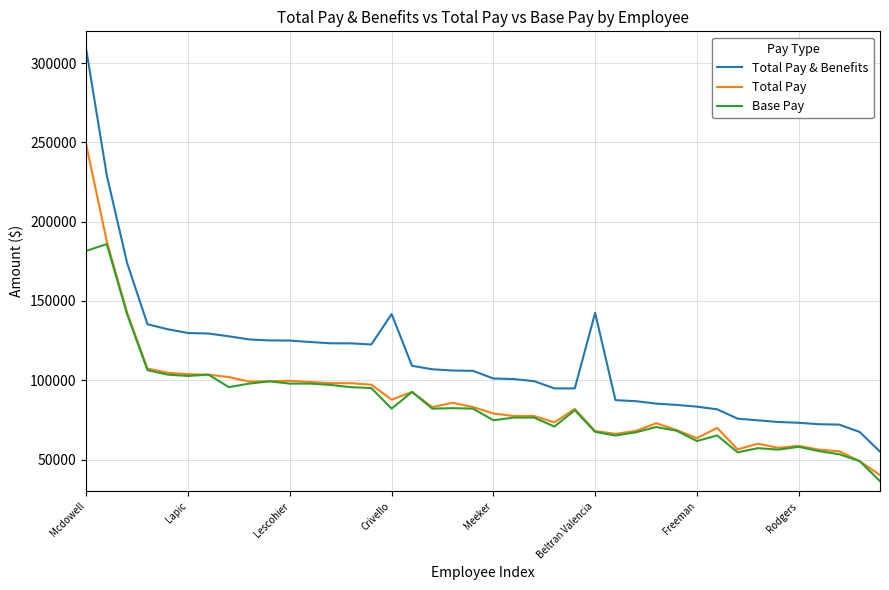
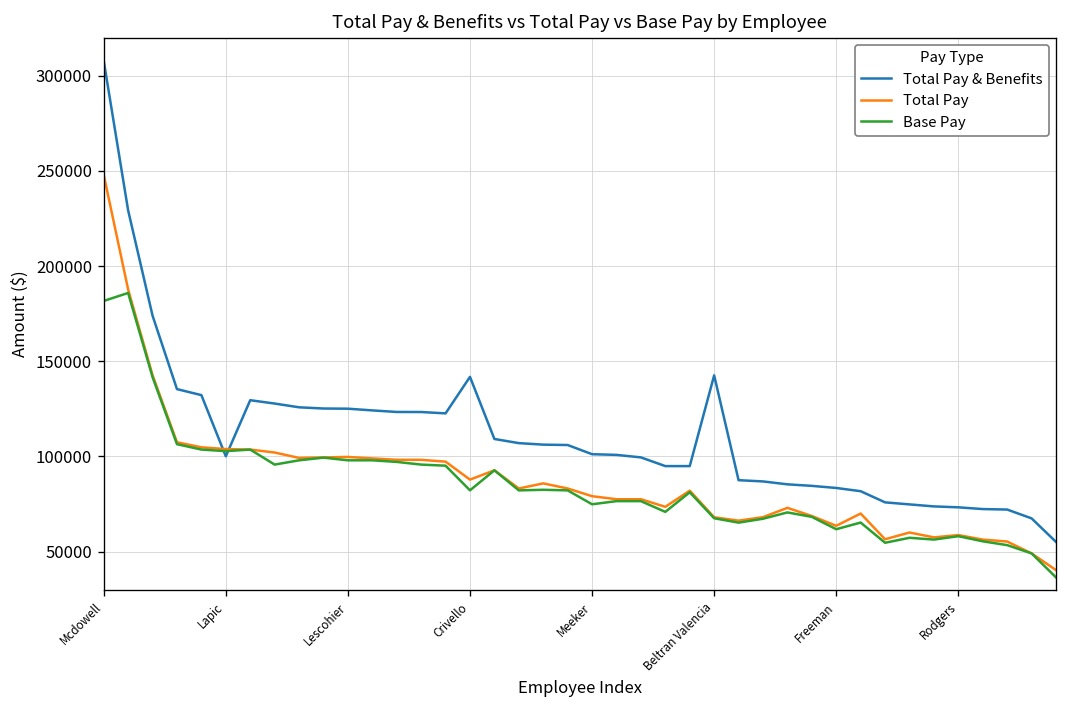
Total Pay & Benefits, Lapic: 130000 -> 100000
